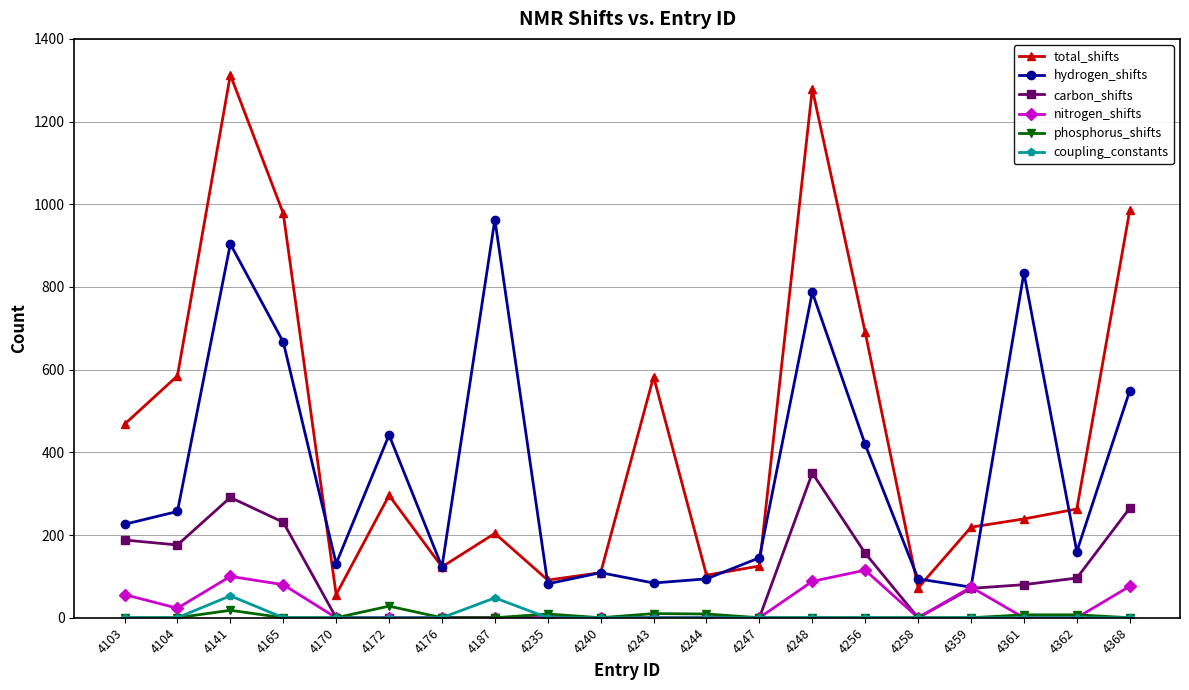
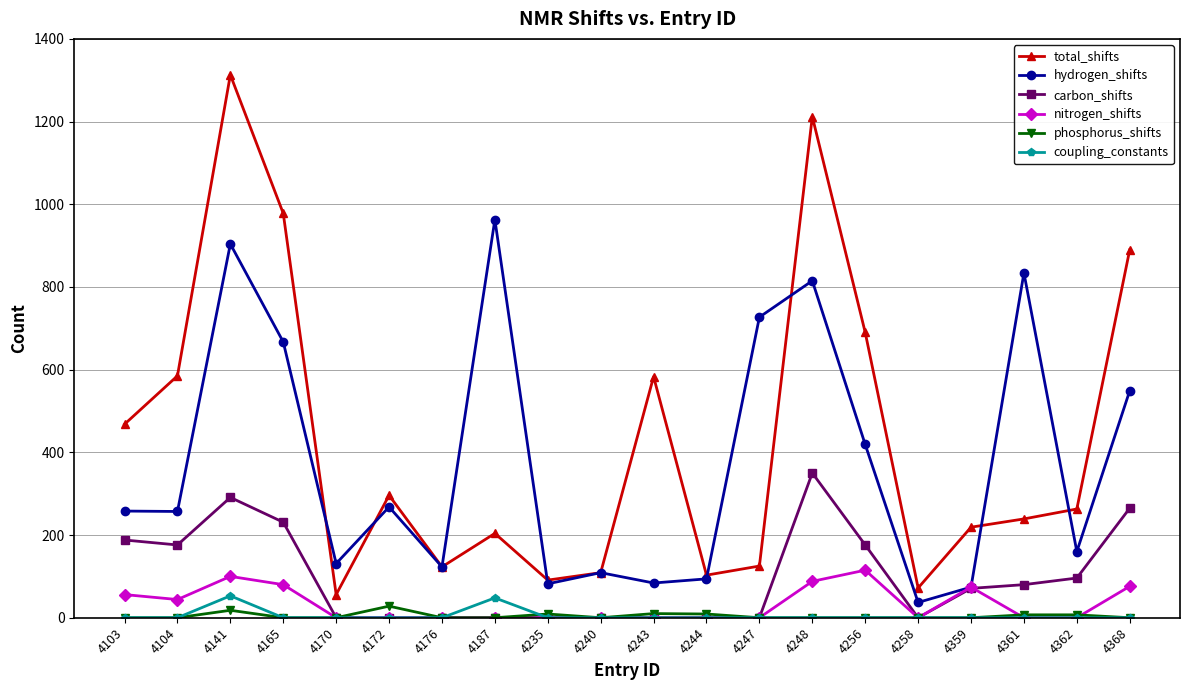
hydrogen_shifts, 4103: 230 -> 260
nitrogen_shifts, 4104: 20 -> 40
hydrogen_shifts, 4172: 440 -> 270
hydrogen_shifts, 4247: 150 -> 730
total_shifts, 4248: 1280 -> 1210
hydrogen_shifts, 4248: 790 -> 820
carbon_shifts, 4256: 160 -> 180
hydrogen_shifts, 4258: 90 -> 40
total_shifts, 4368: 990 -> 890
